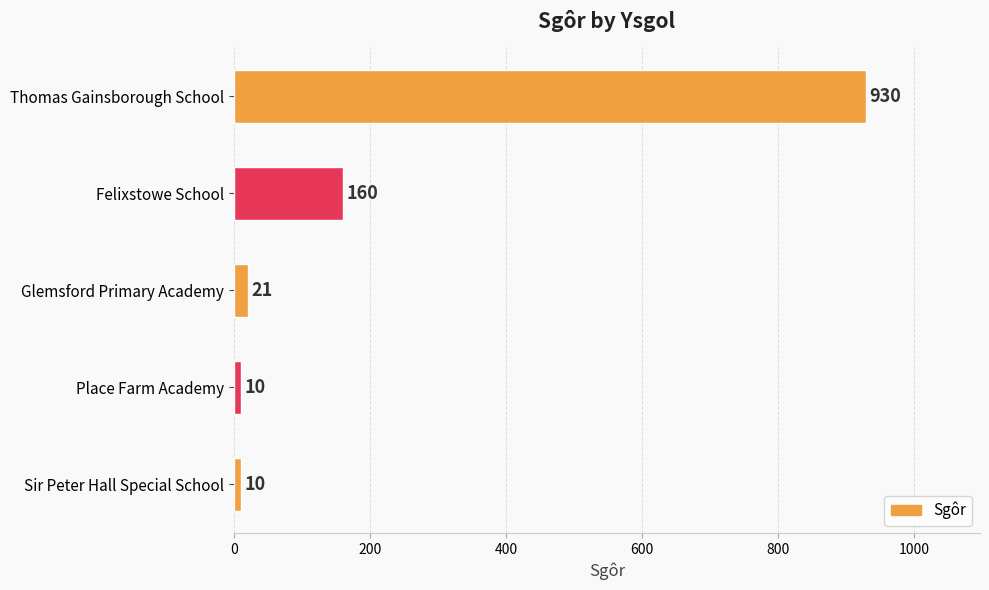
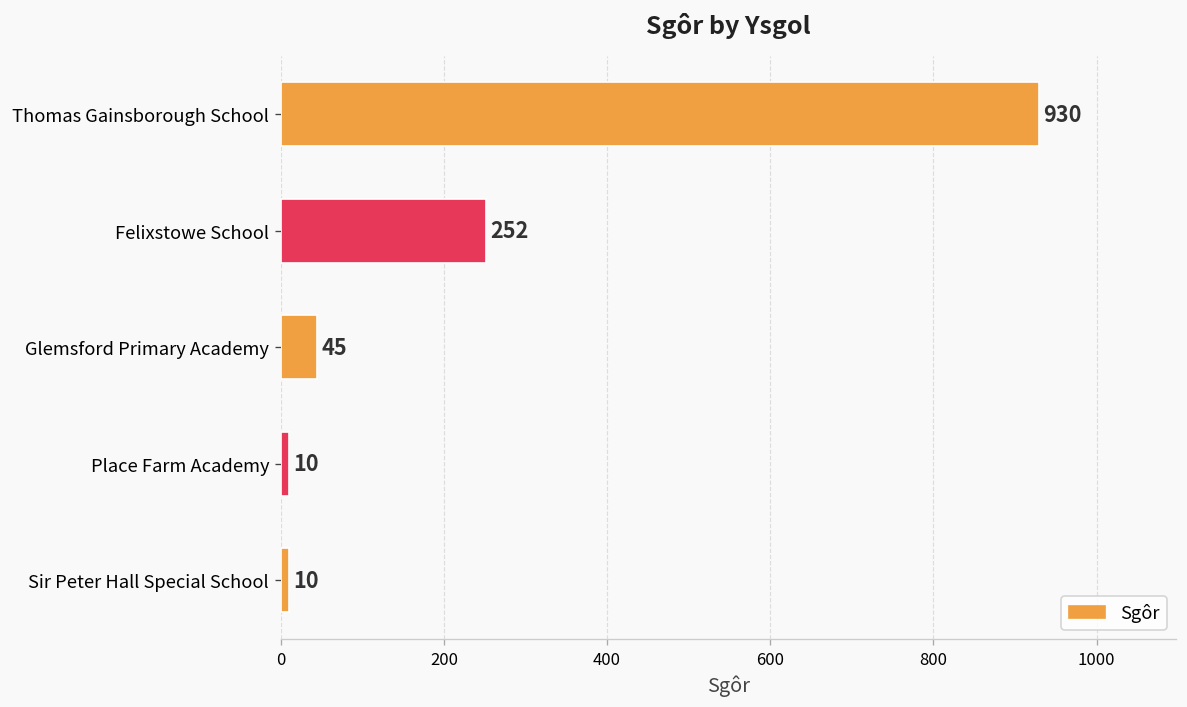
Felixstowe School: 160 -> 252
Glemsford Primary Academy: 21 -> 45
